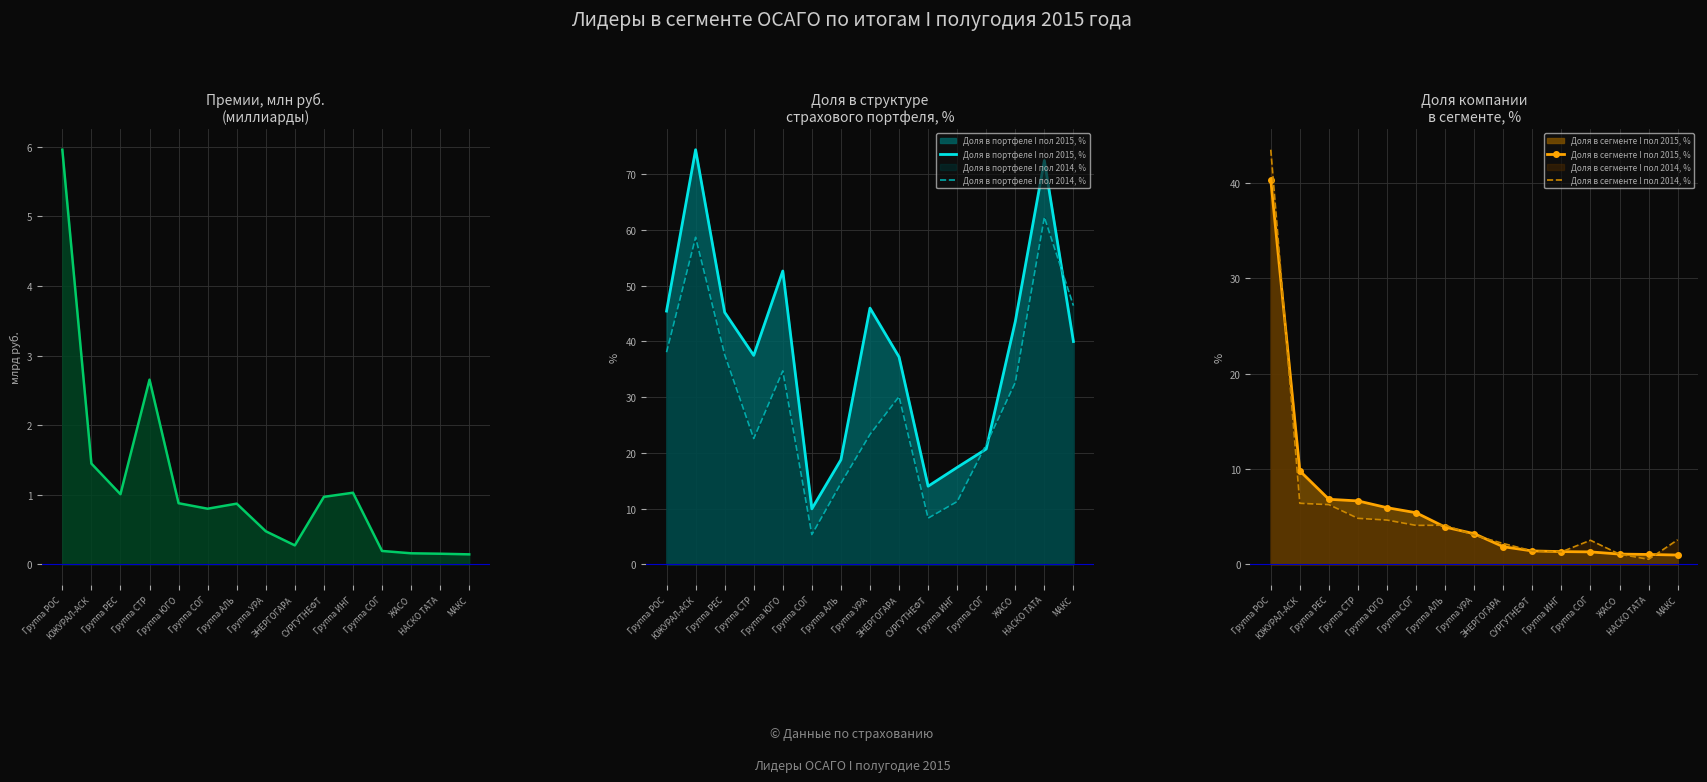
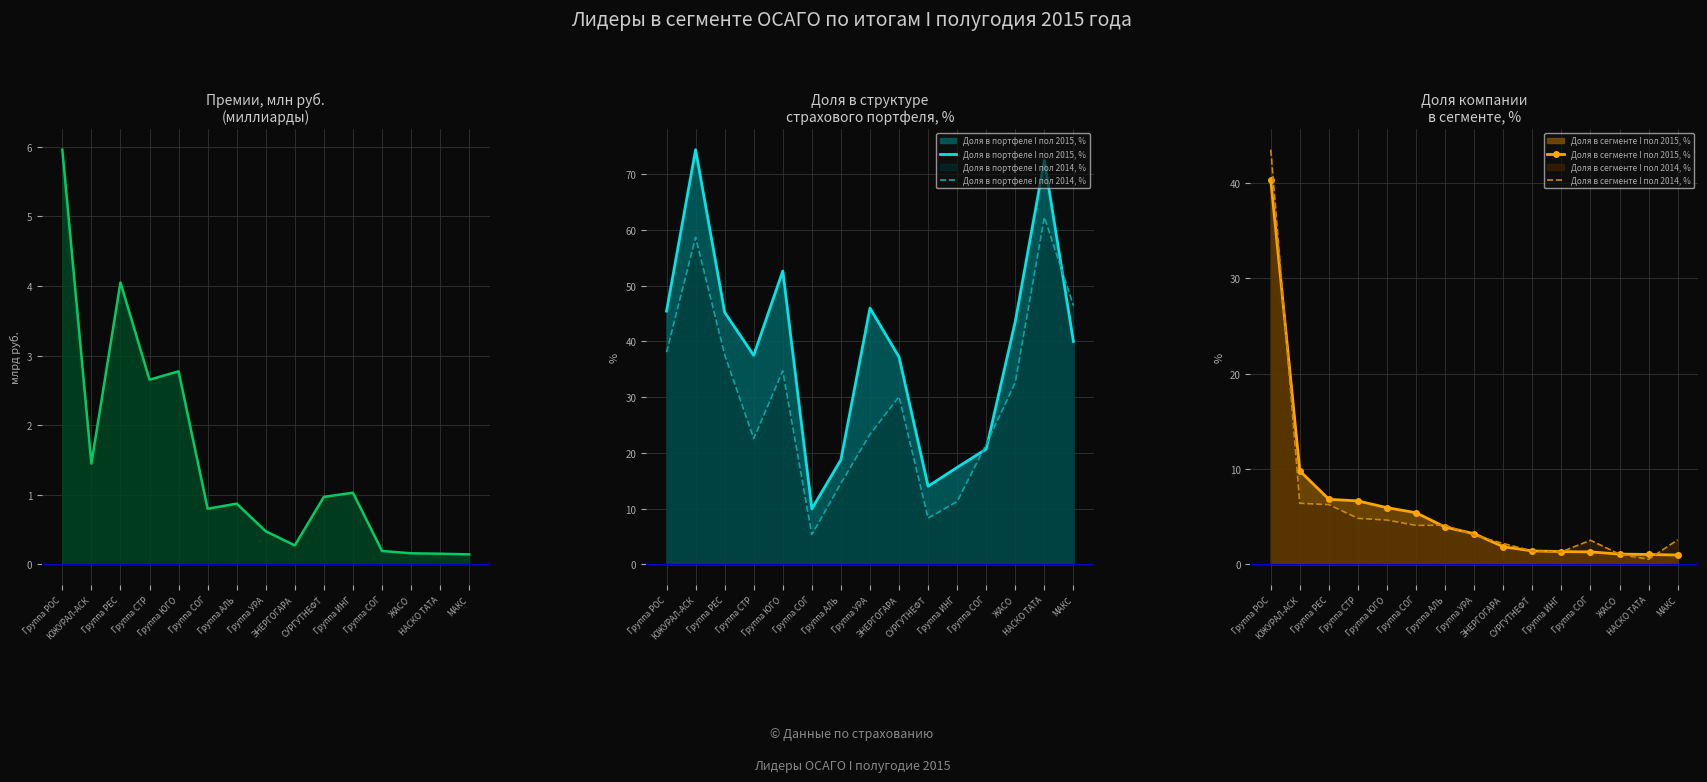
Премии, млн руб. (миллиарды), Группа РЕС: 1.0 -> 4.0
Премии, млн руб. (миллиарды), Группа ЮГО: 0.9 -> 2.8
